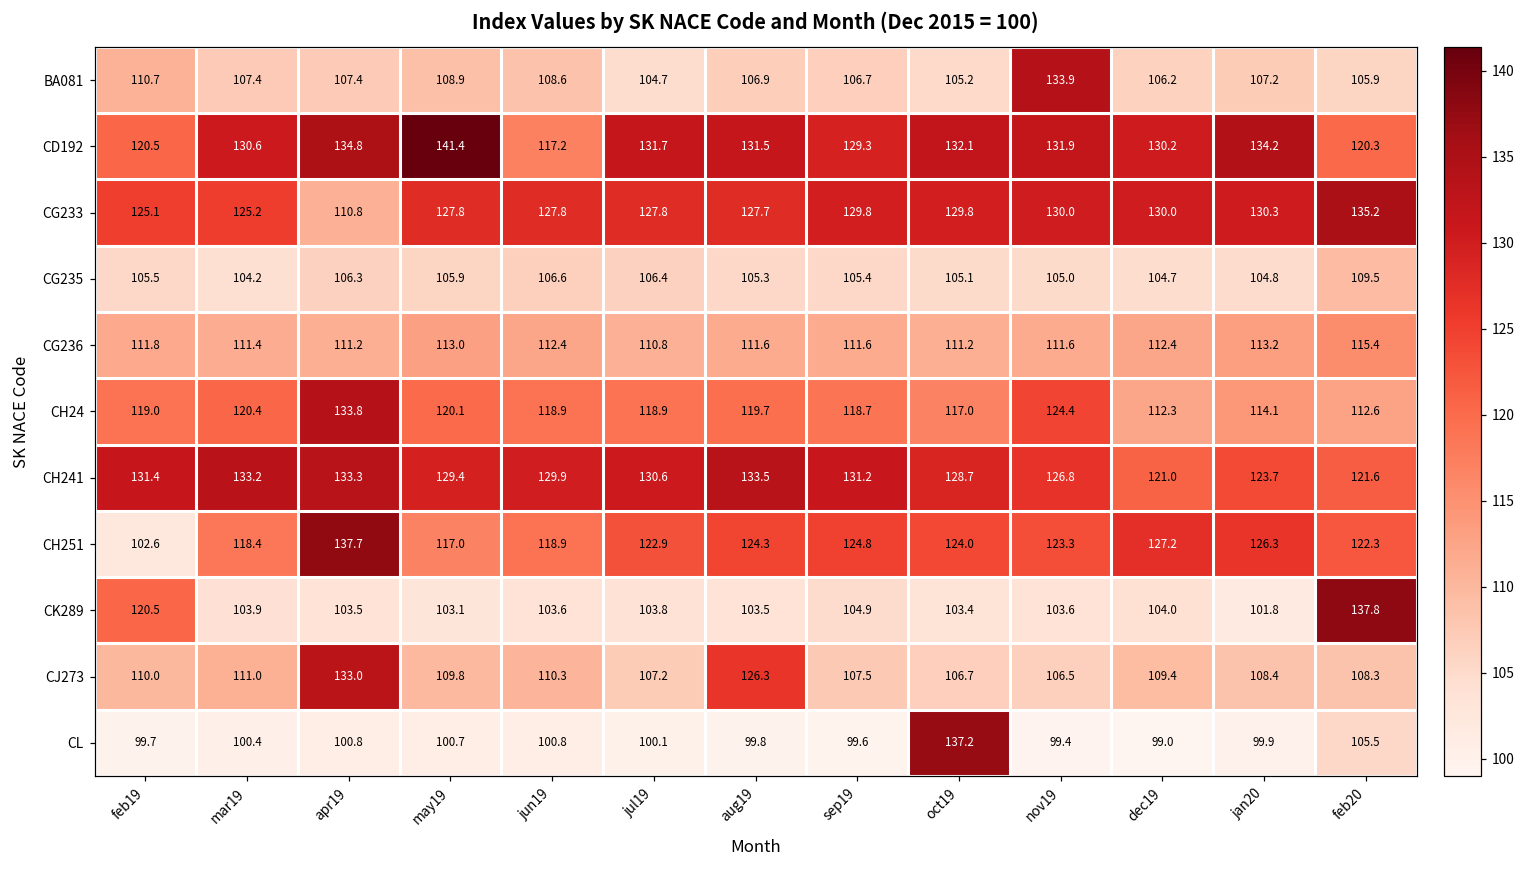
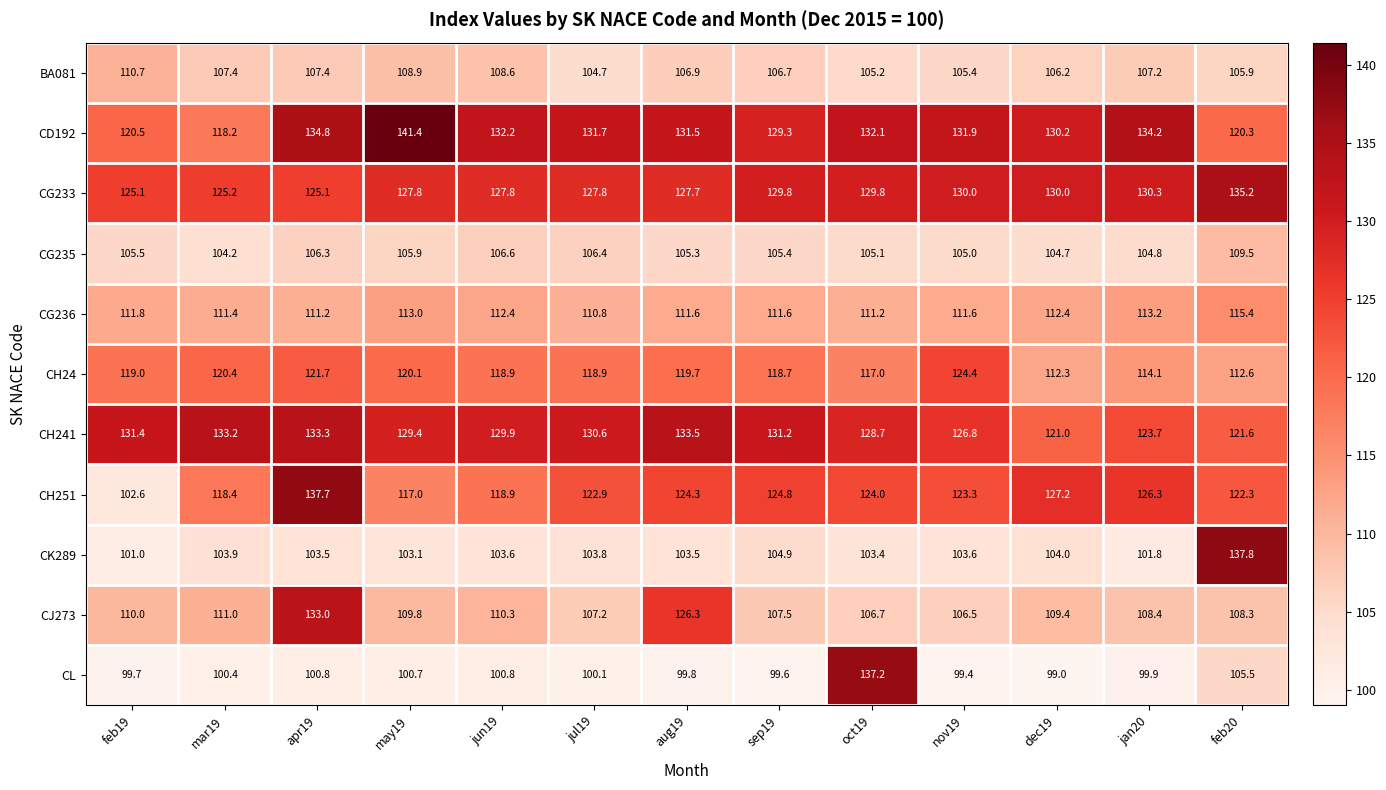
BA081, nov19: 133.9 -> 105.4
CD192, mar19: 130.6 -> 118.2
CD192, jun19: 117.2 -> 132.2
CG233, apr19: 110.8 -> 125.1
CH24, apr19: 133.8 -> 121.7
CK289, feb19: 120.5 -> 101.0
